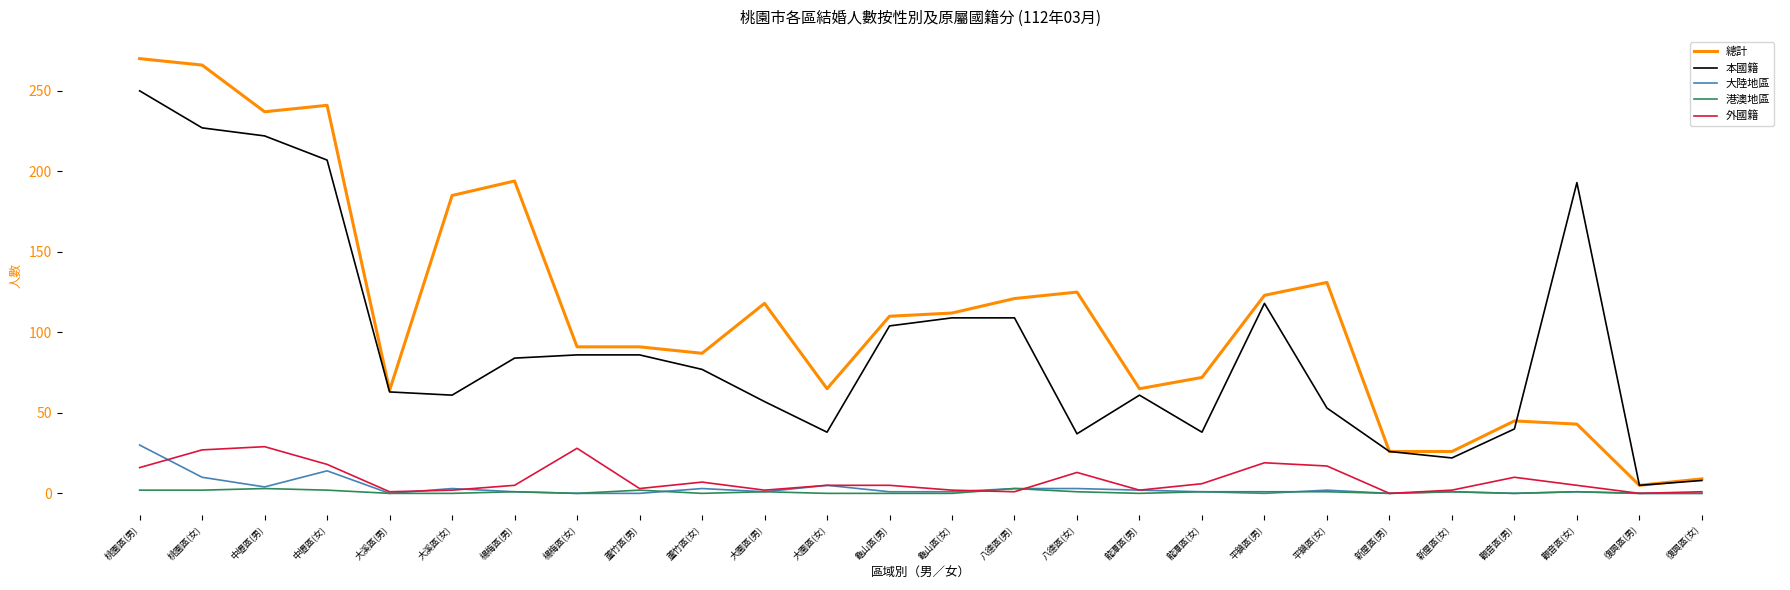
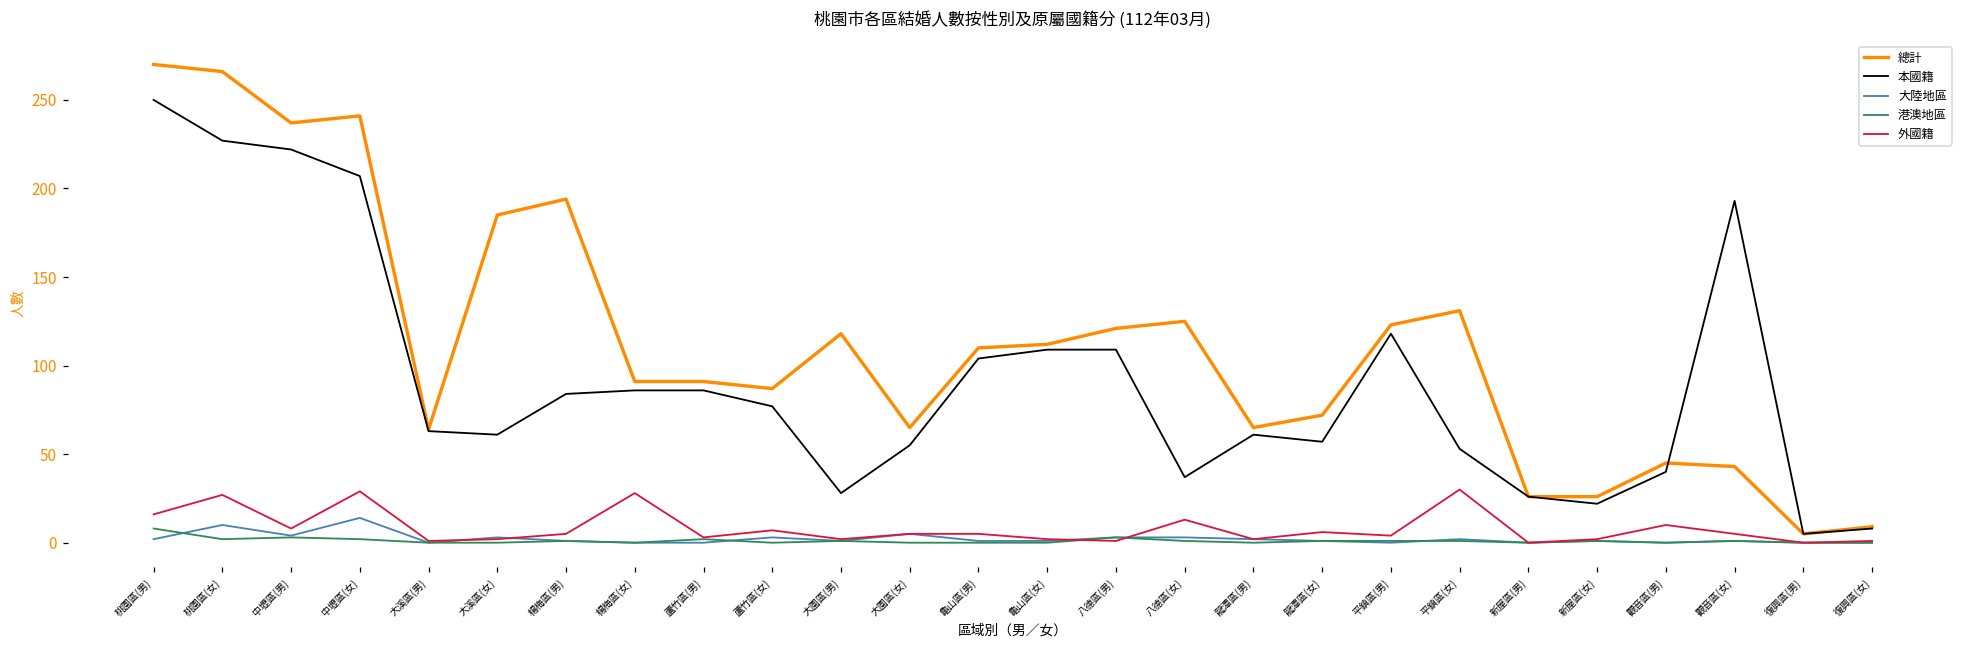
大陸地區, 桃園區(男): 30 -> 2
港澳地區, 桃園區(男): 2 -> 8
外國籍, 中壢區(男): 29 -> 8
外國籍, 中壢區(女): 18 -> 29
本國籍, 大園區(男): 57 -> 28
本國籍, 大園區(女): 38 -> 55
本國籍, 龍潭區(女): 38 -> 57
外國籍, 平鎮區(男): 19 -> 4
外國籍, 平鎮區(女): 17 -> 30
